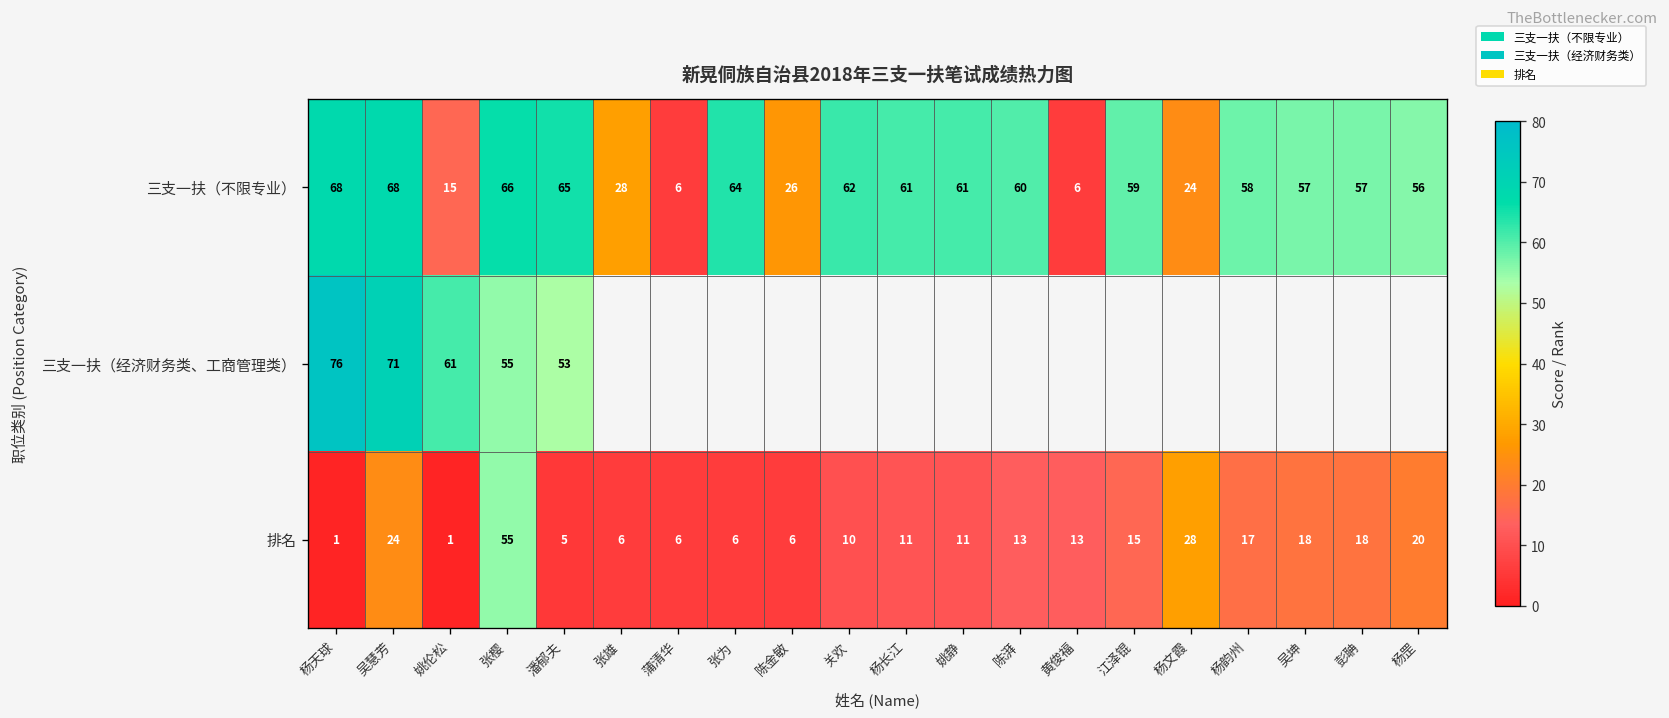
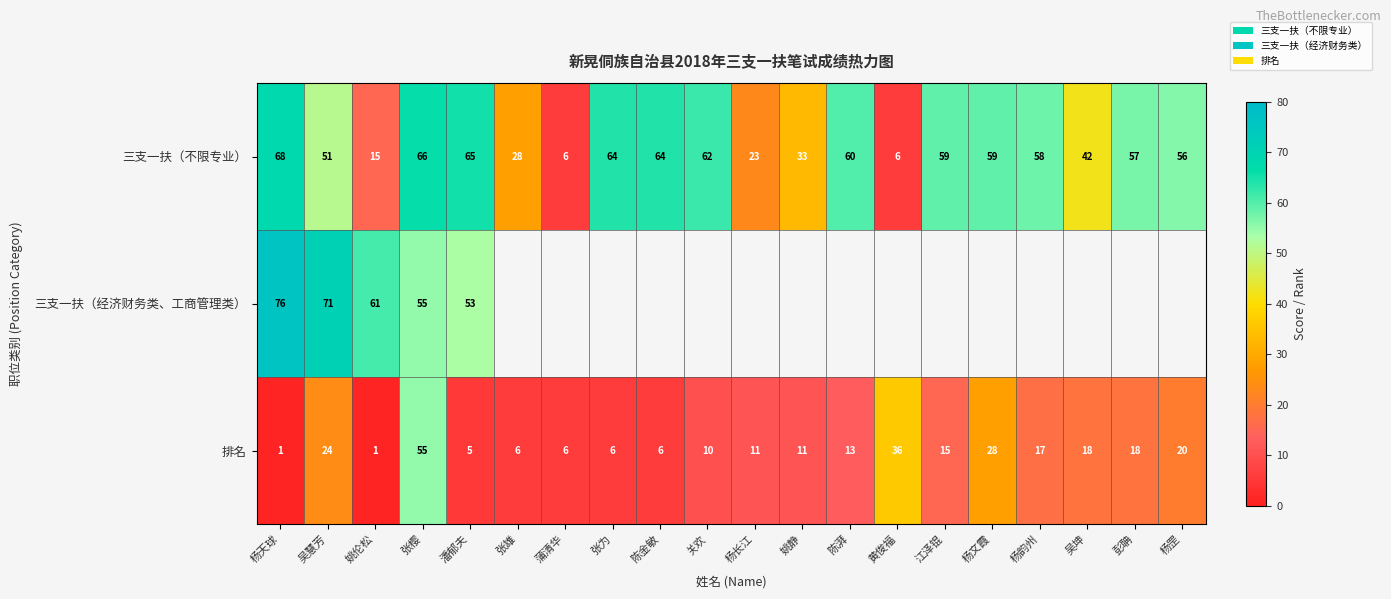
三支一扶（不限专业）, 吴慧芳: 68 -> 51
三支一扶（不限专业）, 陈金敏: 26 -> 64
三支一扶（不限专业）, 杨长江: 61 -> 23
三支一扶（不限专业）, 姚静: 61 -> 33
三支一扶（不限专业）, 杨文霞: 24 -> 59
三支一扶（不限专业）, 吴坤: 57 -> 42
排名, 黄俊福: 13 -> 36
